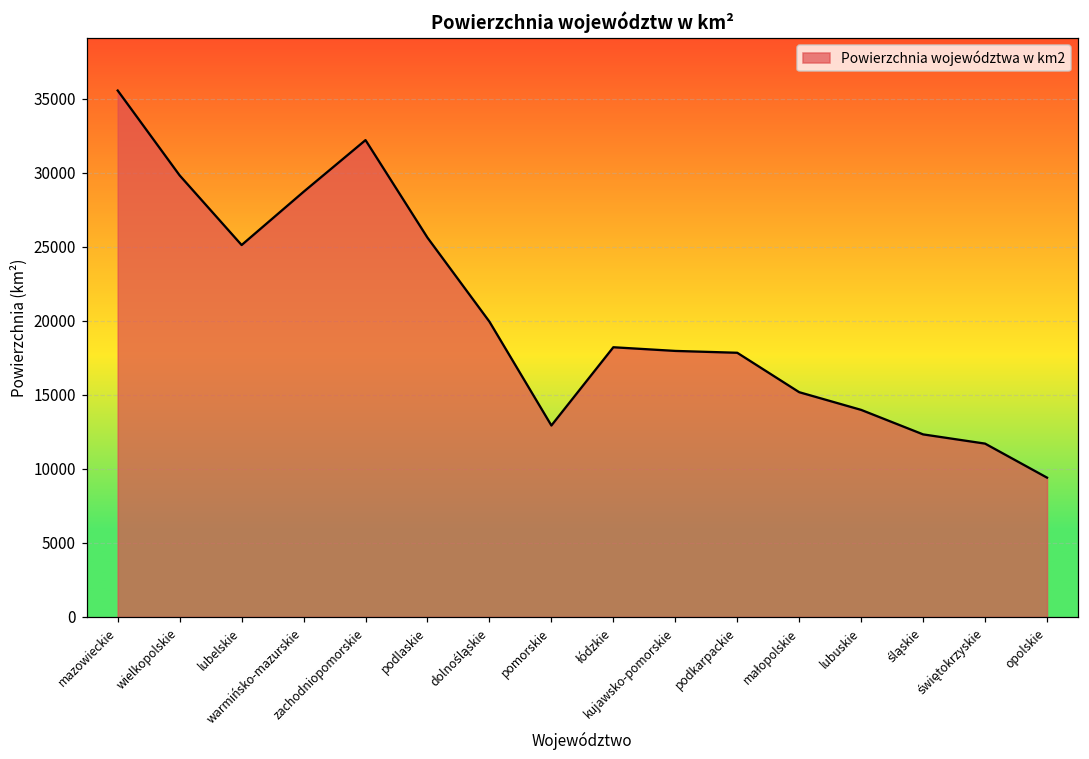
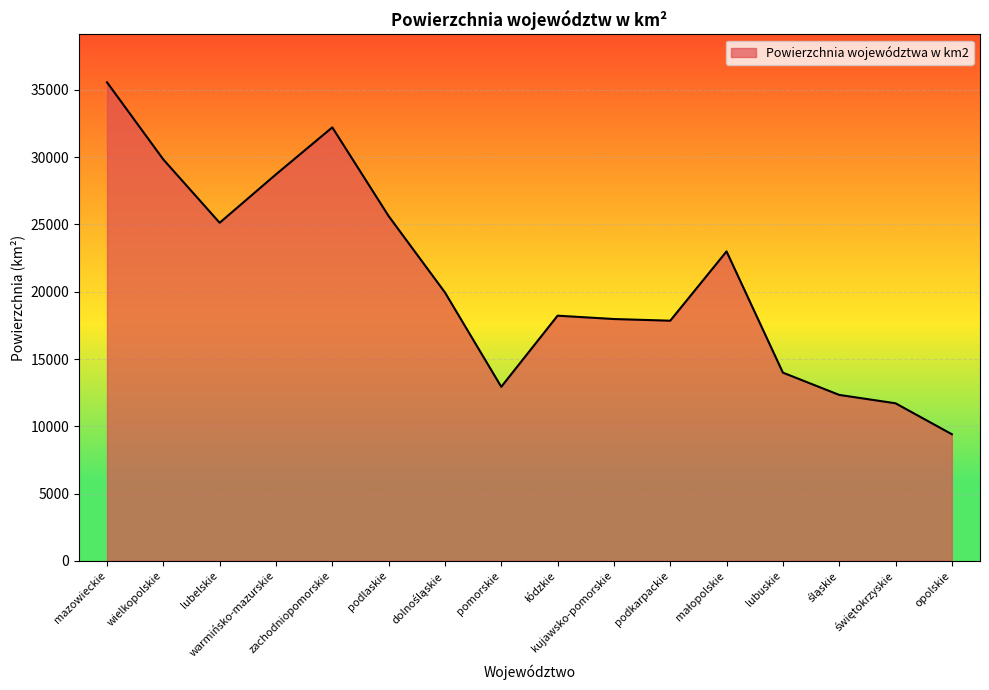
małopolskie: 15200 -> 23000
